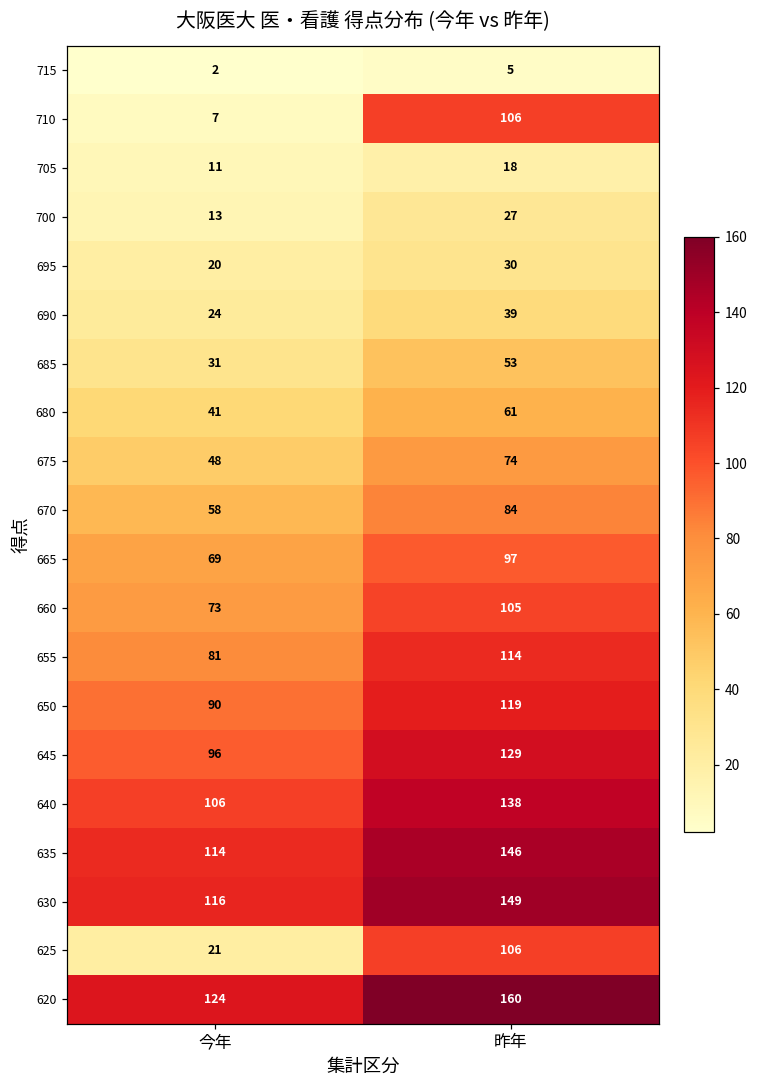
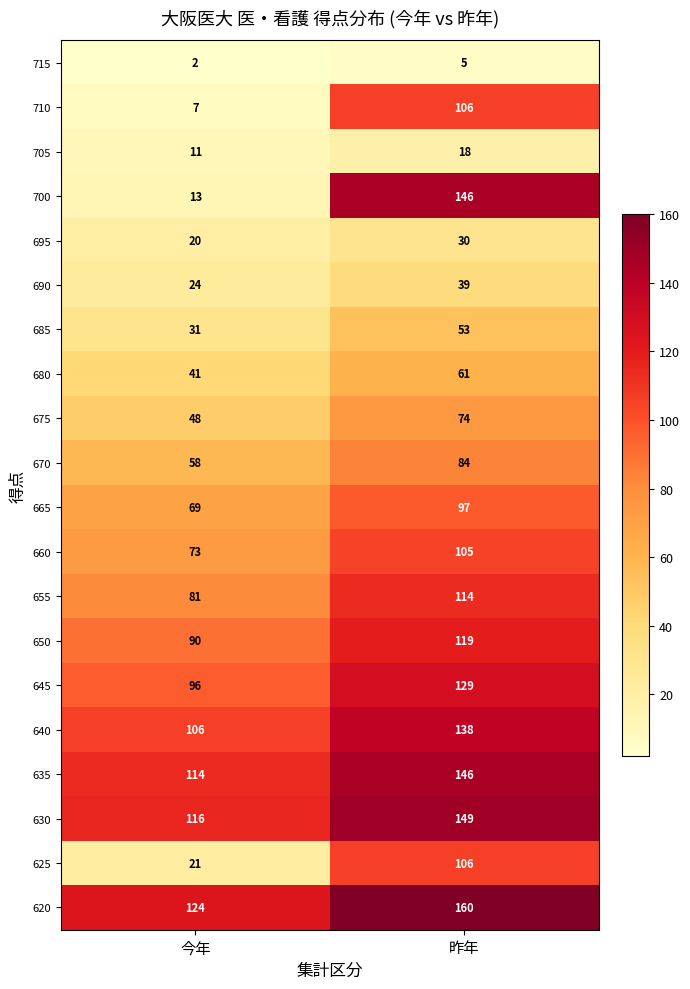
700, 昨年: 27 -> 146
